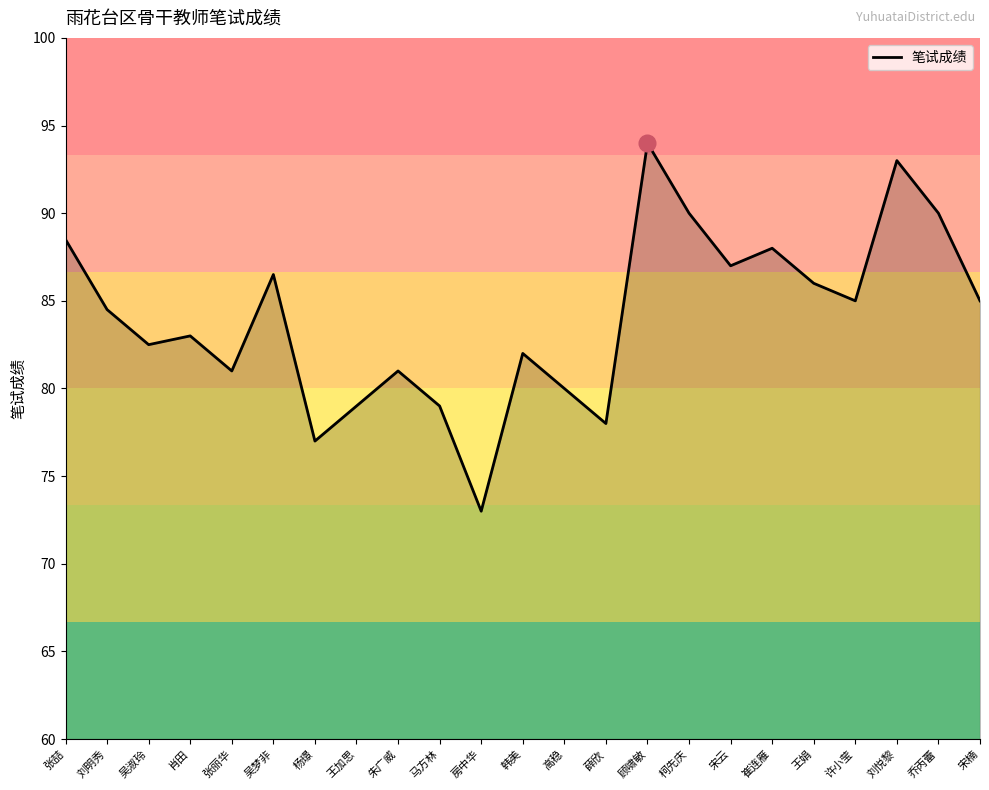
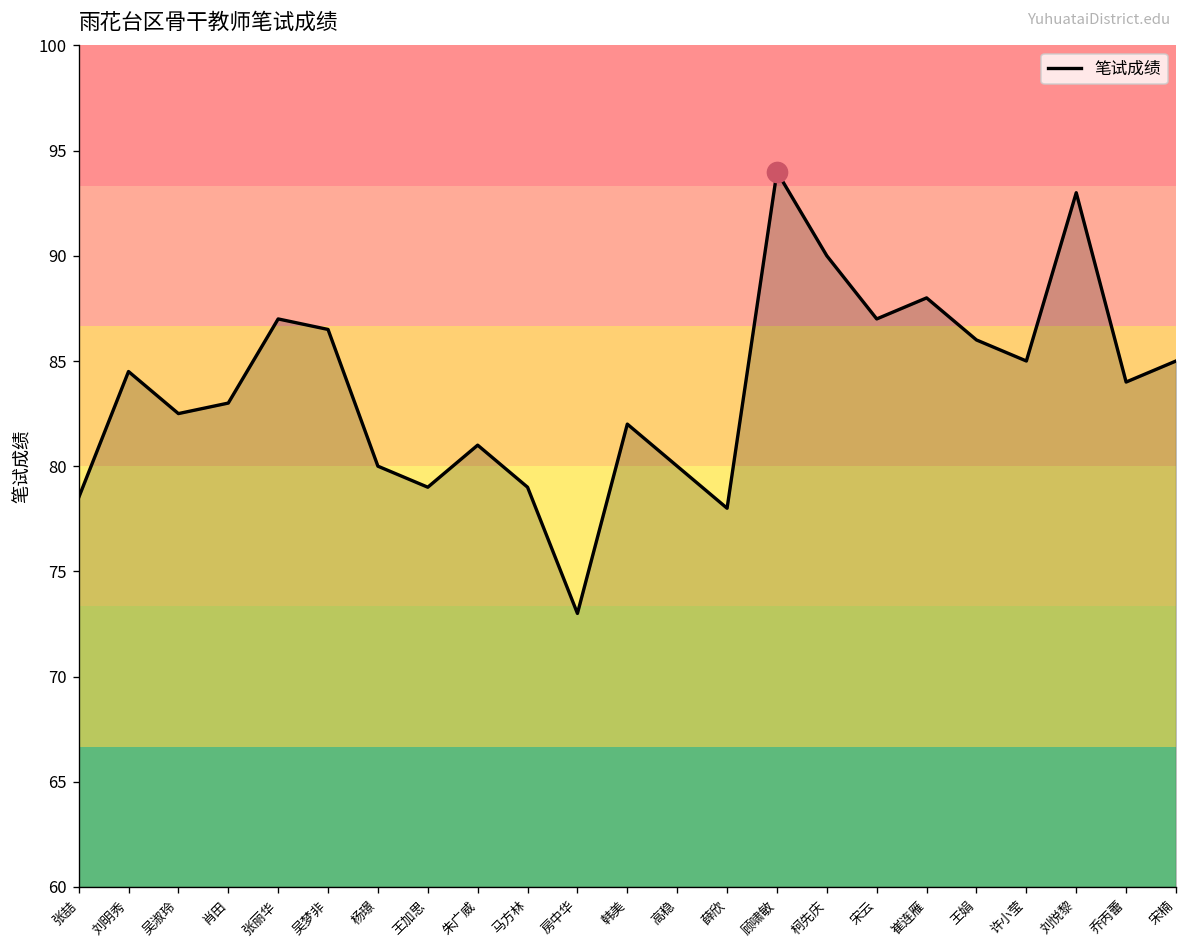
笔试成绩, 张喆: 88.5 -> 78.5
笔试成绩, 张丽华: 81 -> 87
笔试成绩, 杨璟: 77 -> 80
笔试成绩, 乔丙蕾: 90 -> 84
